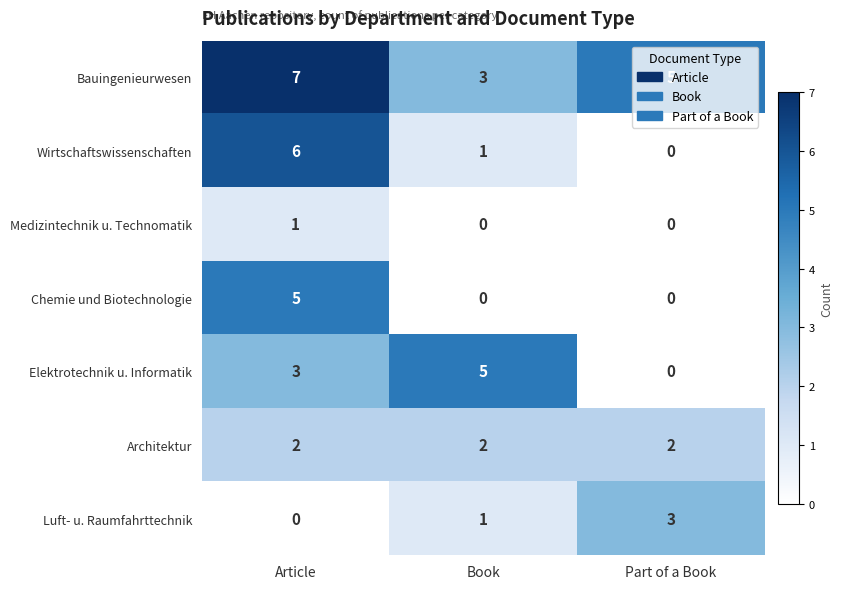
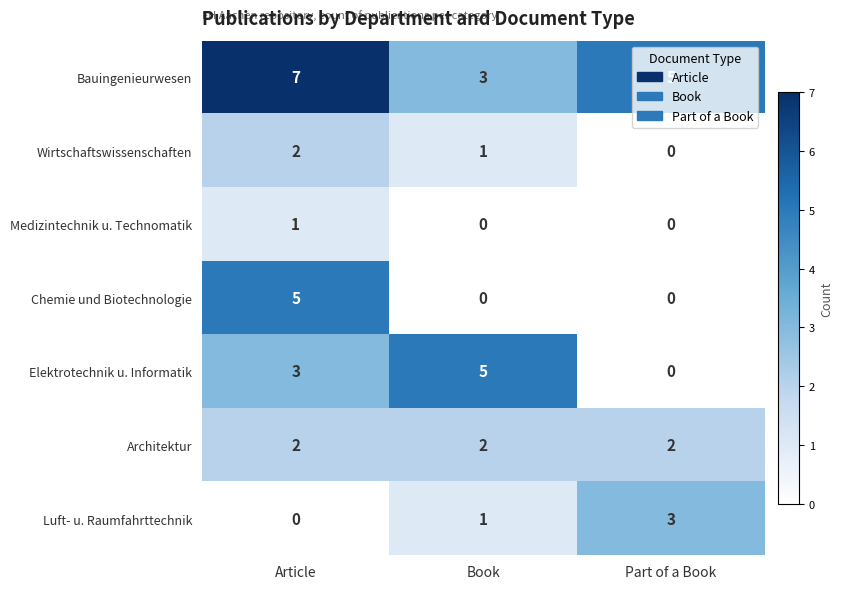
Wirtschaftswissenschaften, Article: 6 -> 2
